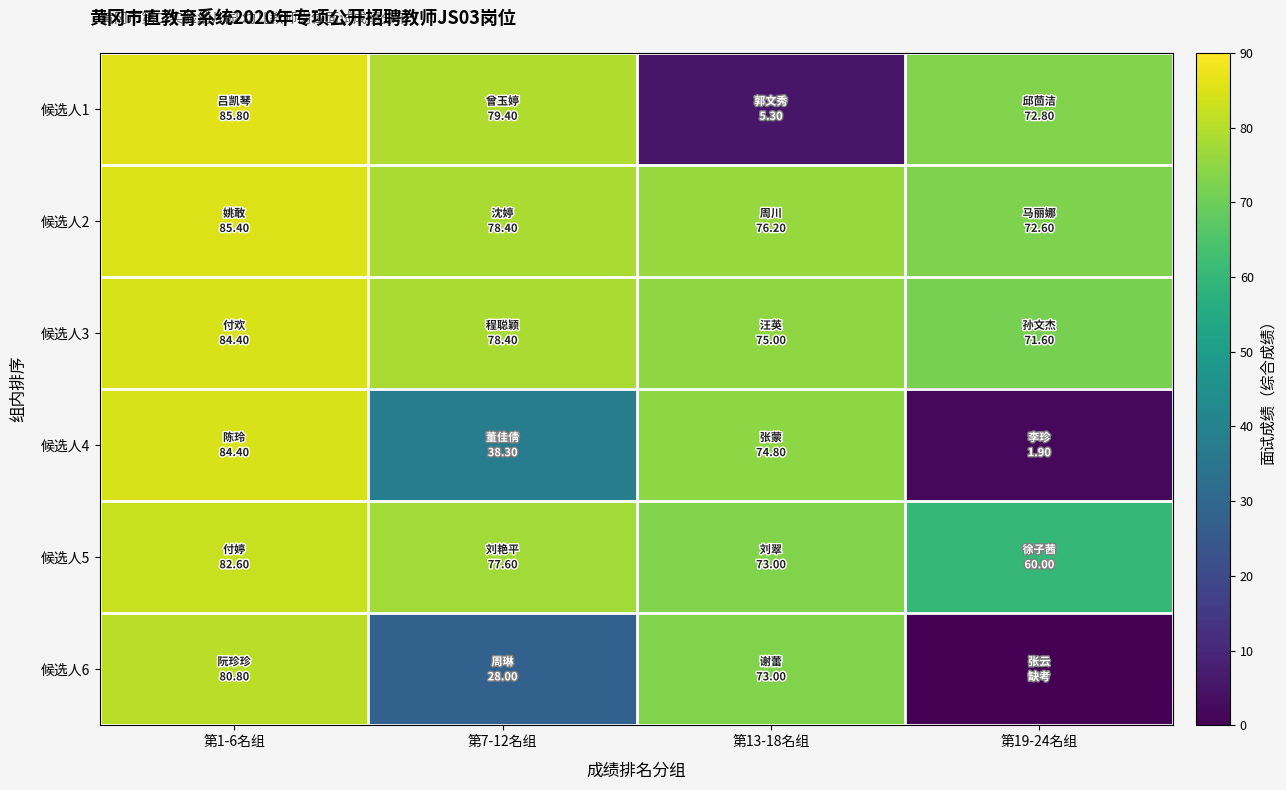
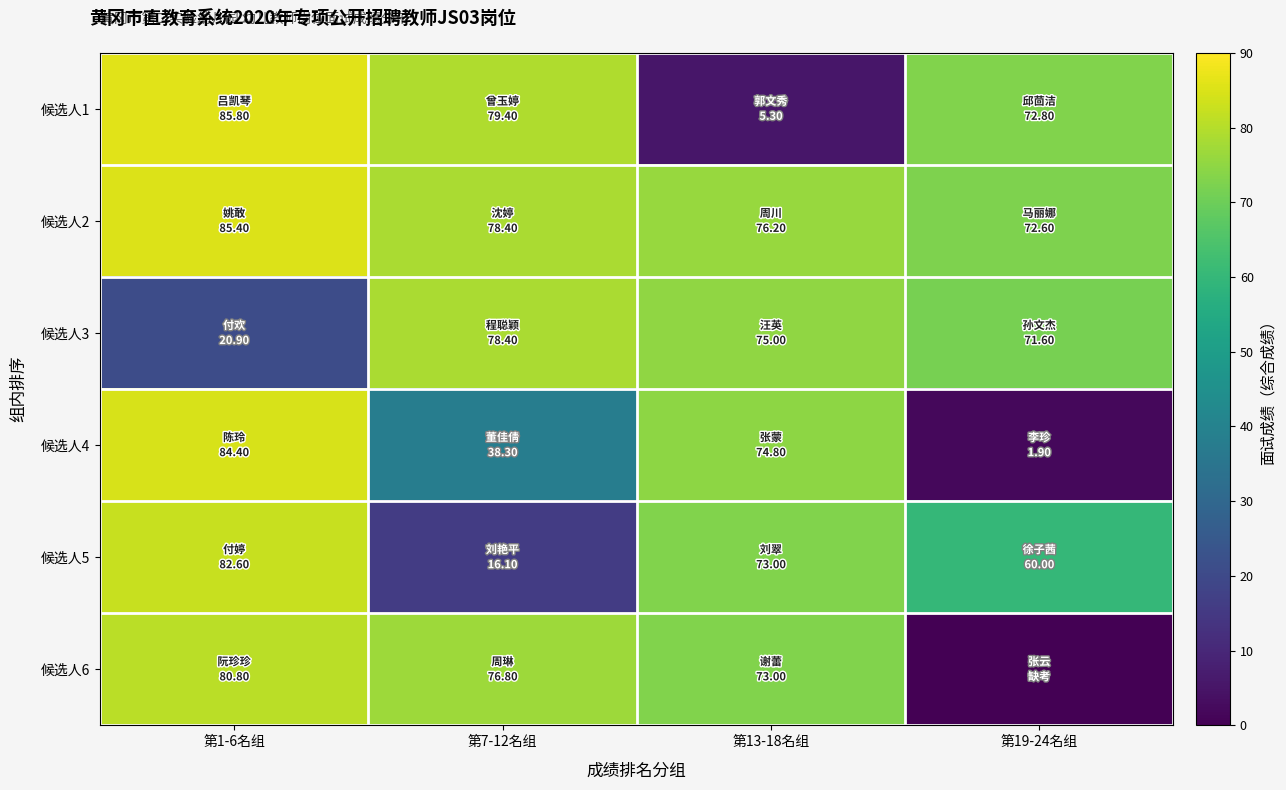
候选人3, 第1-6名组: 84.40 -> 20.90
候选人5, 第7-12名组: 77.60 -> 16.10
候选人6, 第7-12名组: 28.00 -> 76.80
